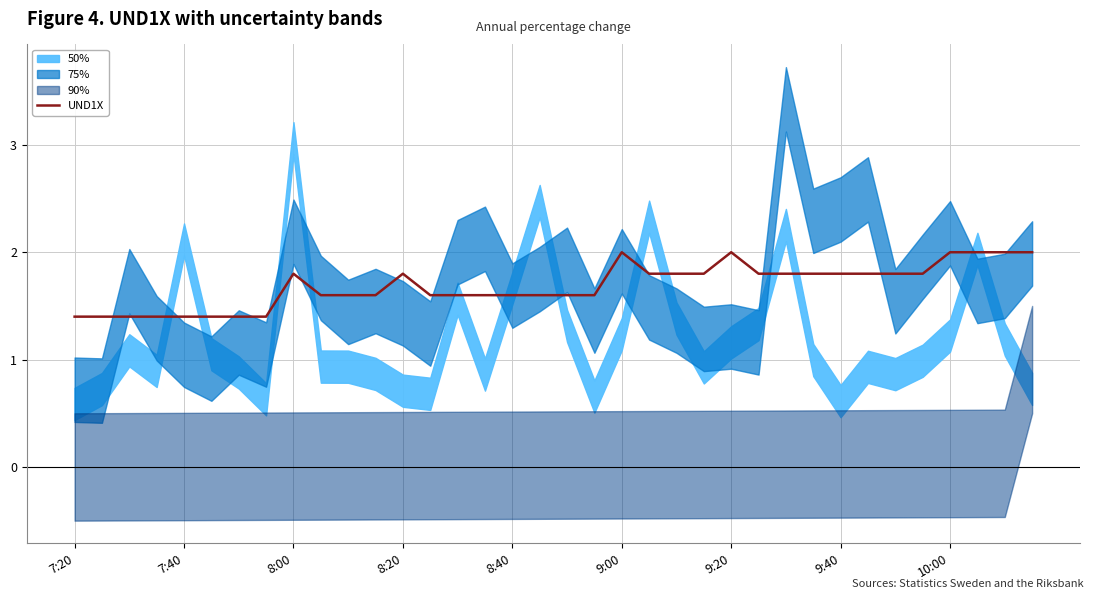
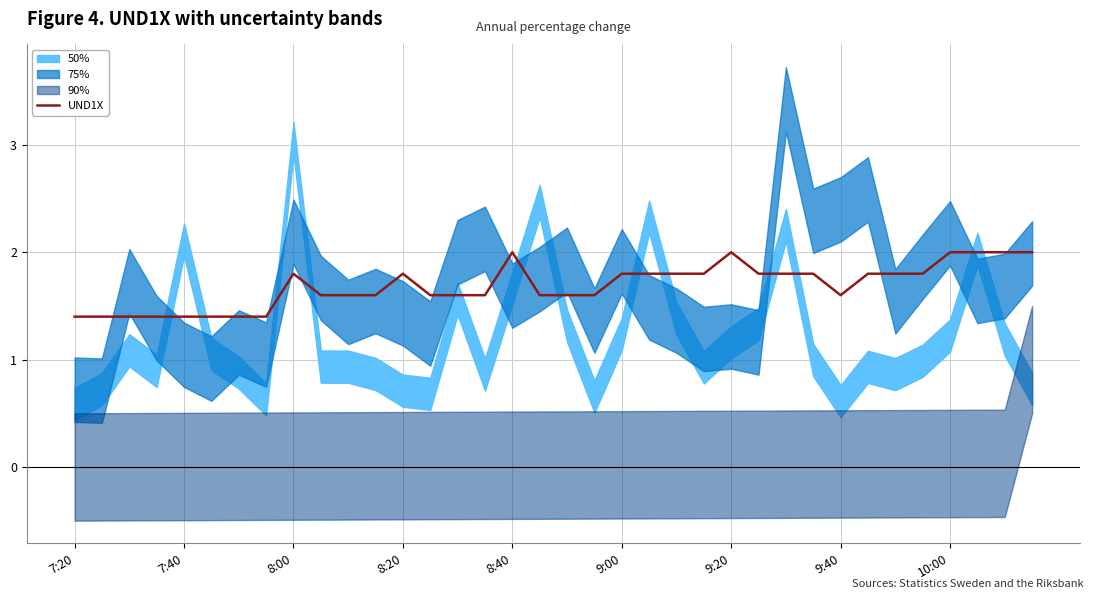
UND1X, 8:40: 1.60 -> 2.00
UND1X, 9:00: 2.00 -> 1.80
UND1X, 9:40: 1.80 -> 1.60
